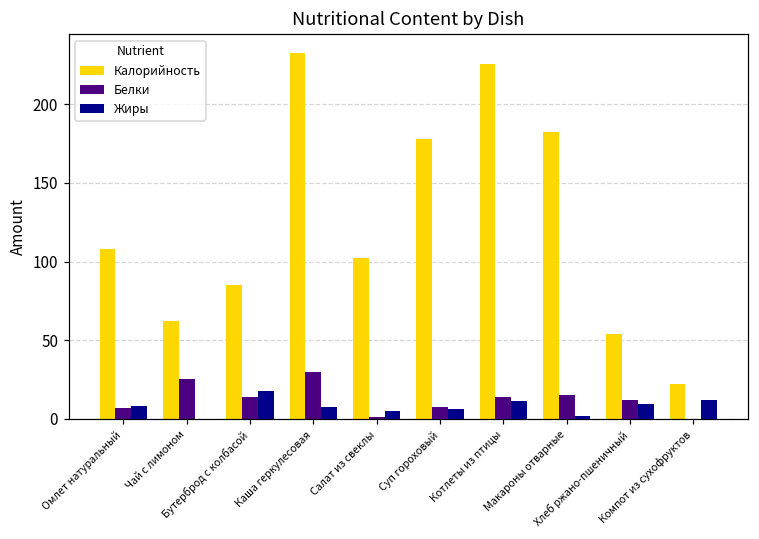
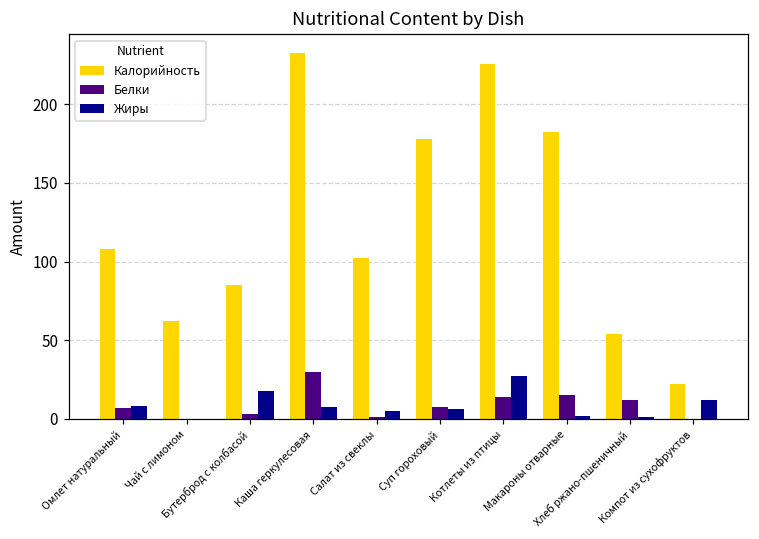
Белки, Чай с лимоном: 26 -> 0
Белки, Бутерброд с колбасой: 14 -> 3
Жиры, Котлеты из птицы: 11 -> 28
Жиры, Хлеб ржано-пшеничный: 10 -> 1
